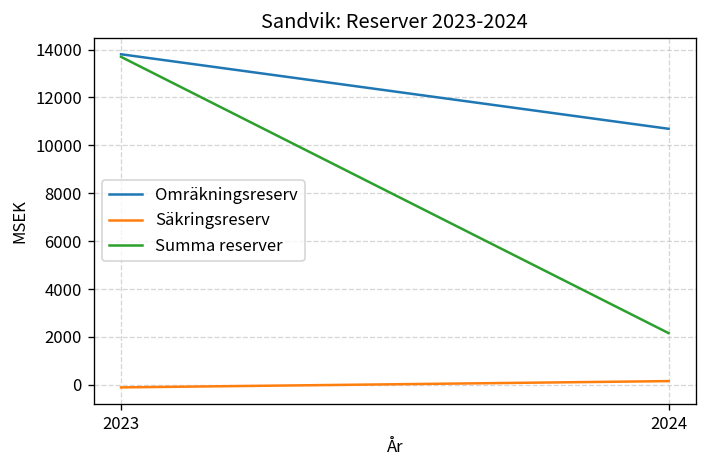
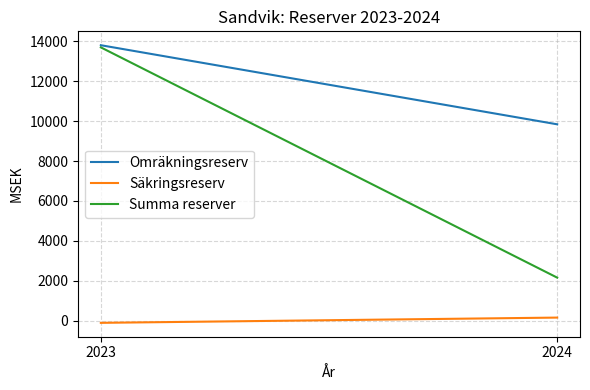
Omräkningsreserv, 2024: 10700 -> 9800
